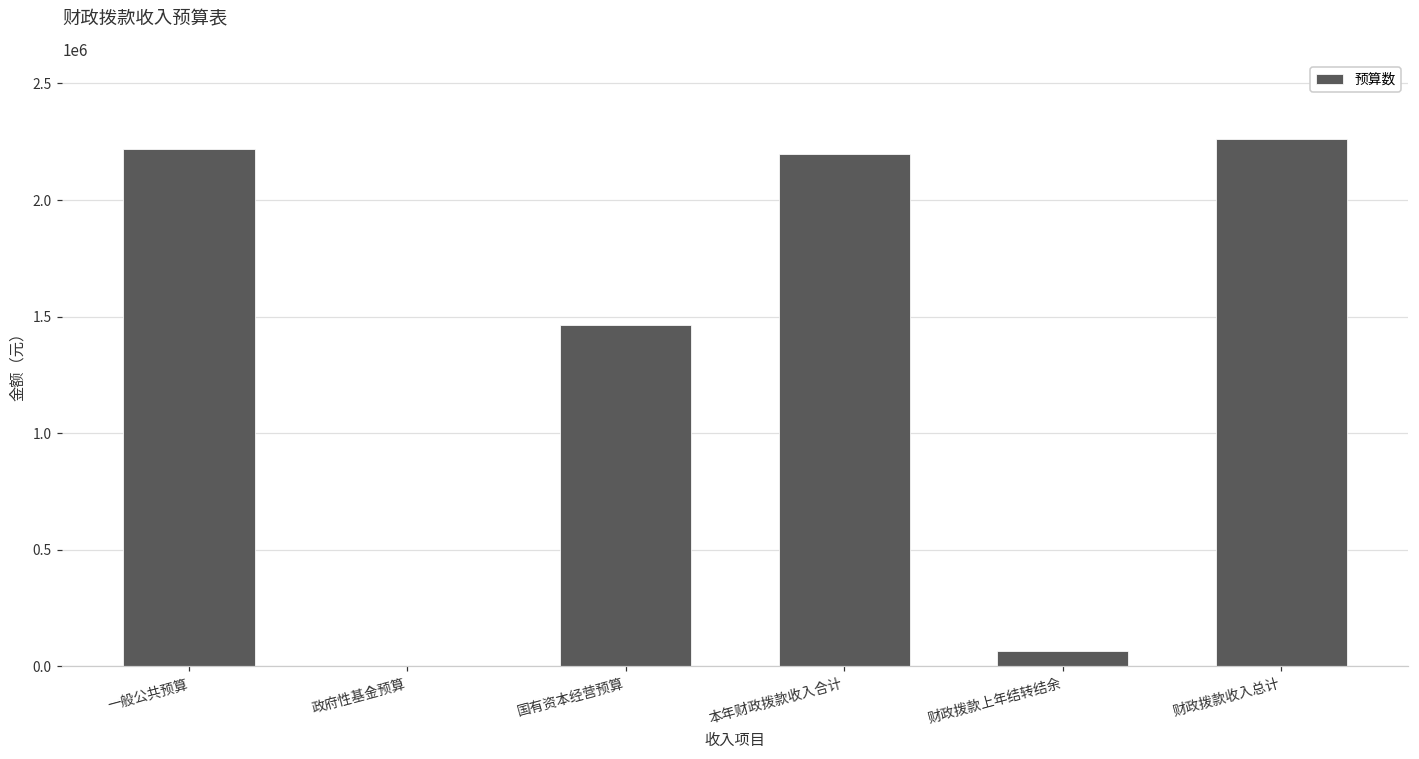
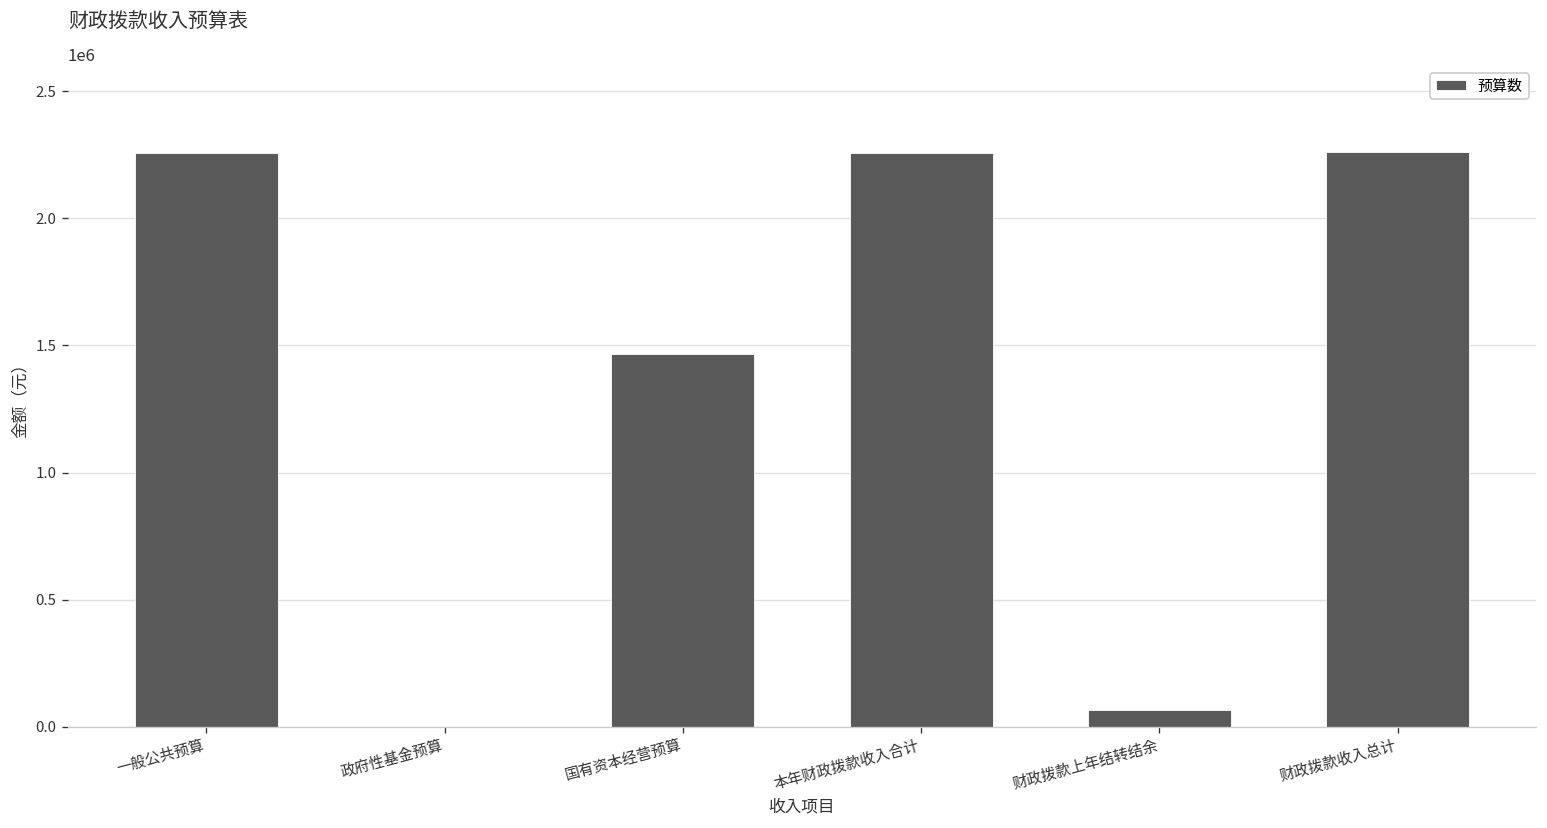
一般公共预算: 2220000 -> 2260000
本年财政拨款收入合计: 2200000 -> 2260000
